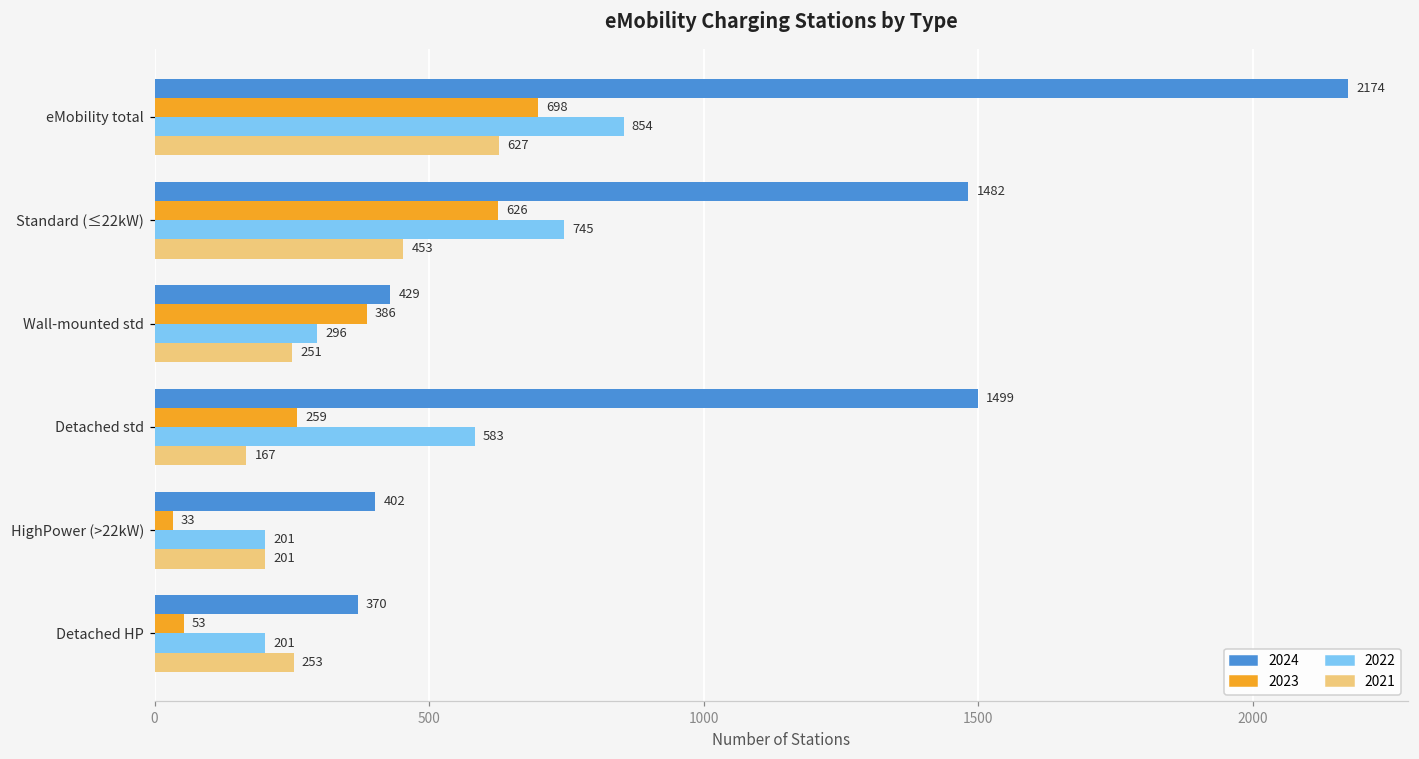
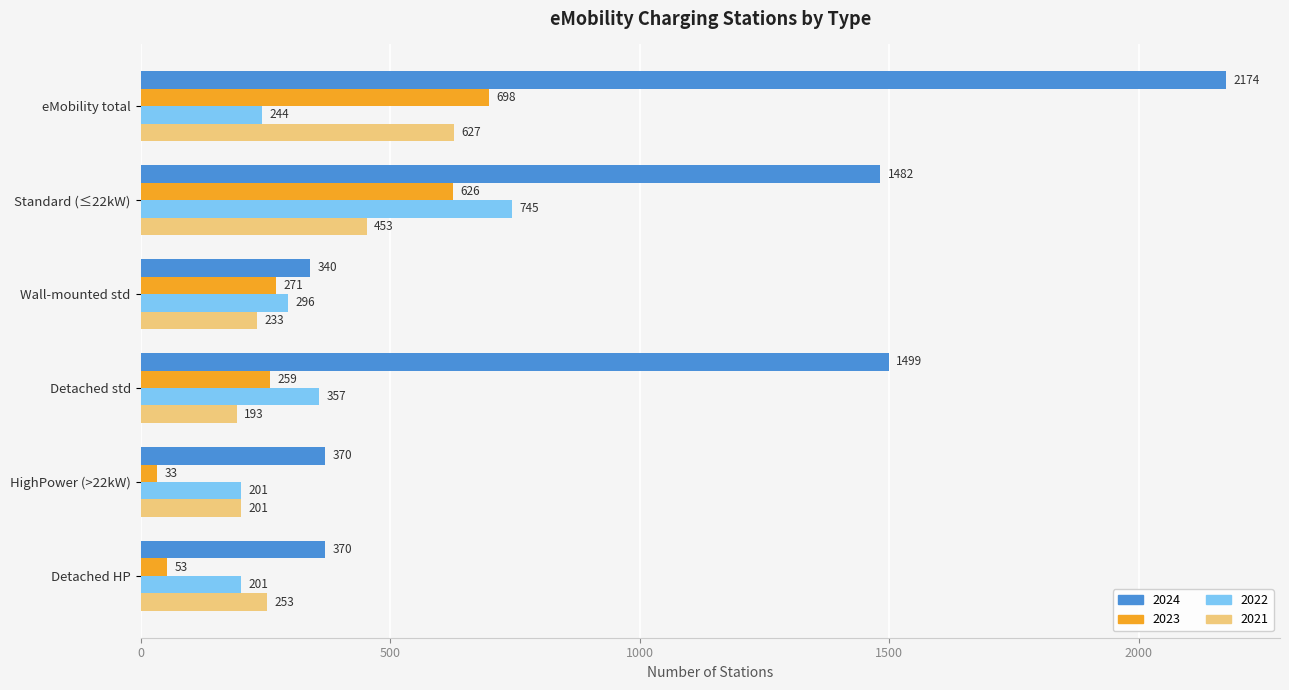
2022, eMobility total: 854 -> 244
2024, Wall-mounted std: 429 -> 340
2023, Wall-mounted std: 386 -> 271
2021, Wall-mounted std: 251 -> 233
2022, Detached std: 583 -> 357
2021, Detached std: 167 -> 193
2024, HighPower (>22kW): 402 -> 370
